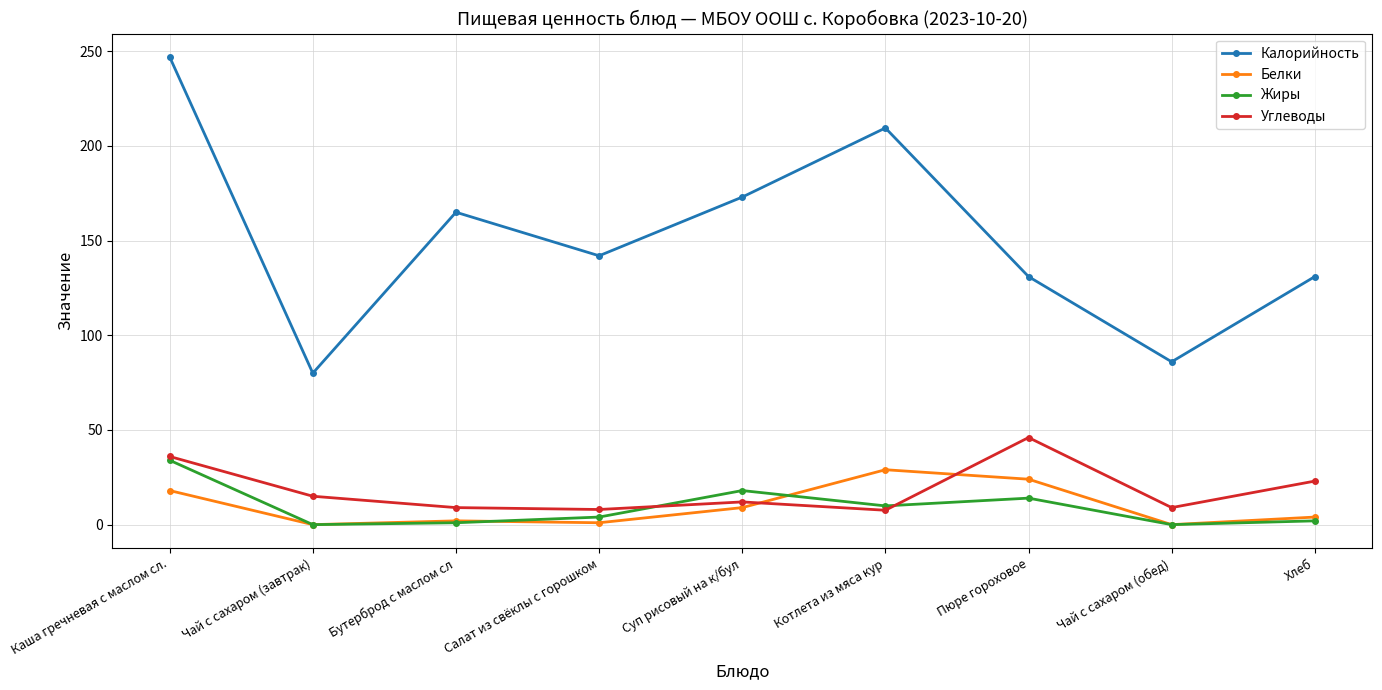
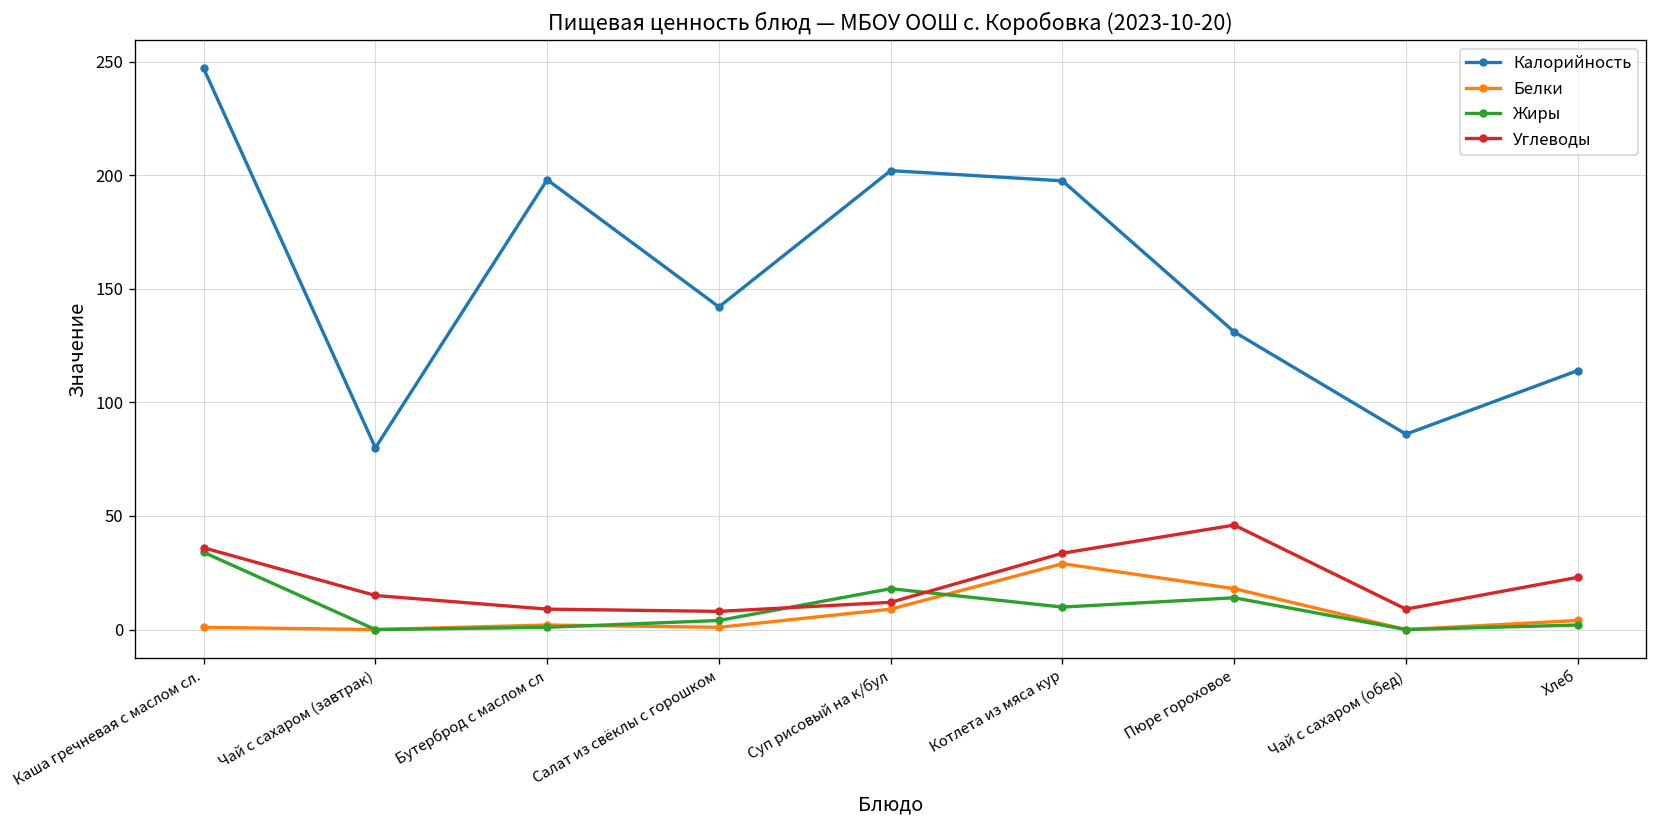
Белки, Каша гречневая с маслом сл.: 18 -> 1
Калорийность, Бутерброд с маслом сл: 165 -> 198
Калорийность, Суп рисовый на к/бул: 173 -> 202
Калорийность, Котлета из мяса кур: 210 -> 198
Углеводы, Котлета из мяса кур: 8 -> 34
Белки, Пюре гороховое: 24 -> 18
Калорийность, Хлеб: 131 -> 114
